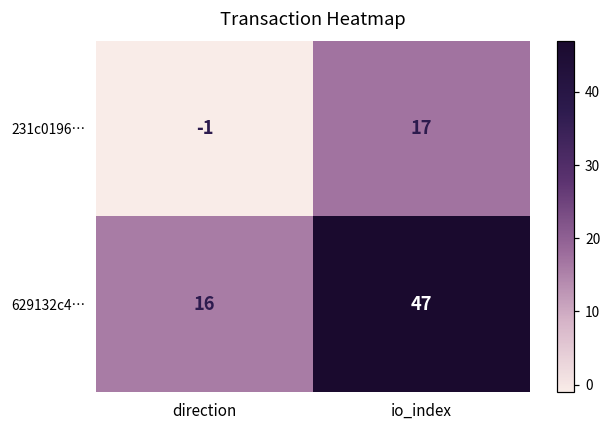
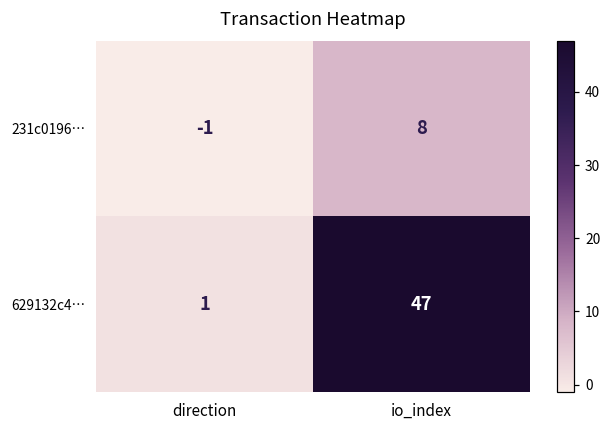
231c0196…, io_index: 17 -> 8
629132c4…, direction: 16 -> 1
